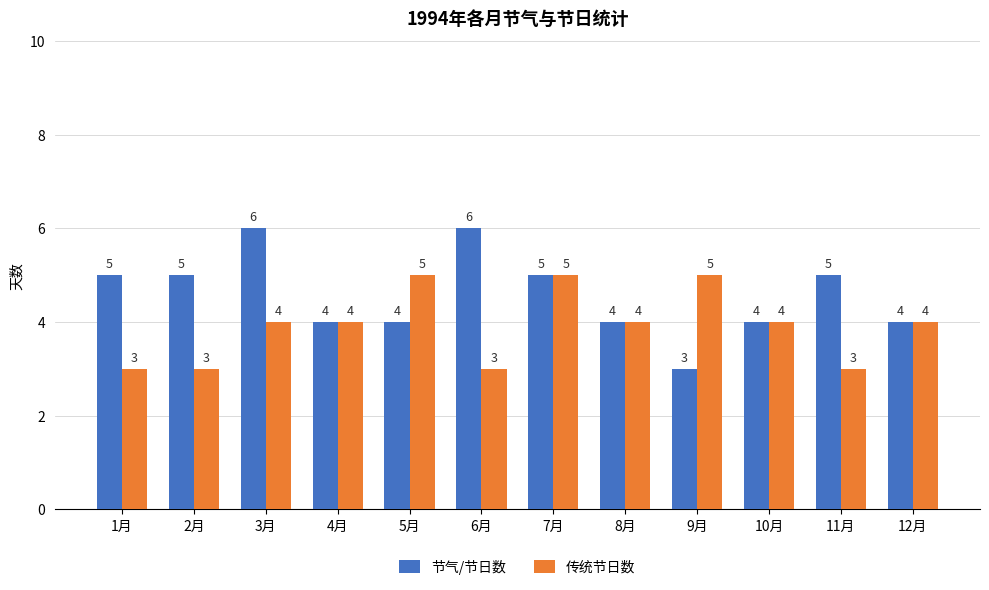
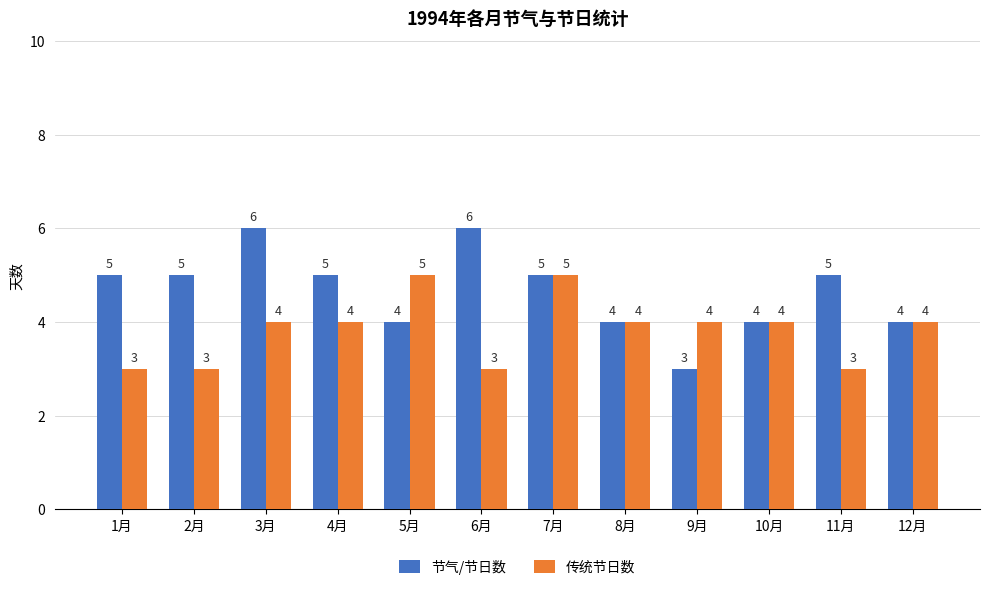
节气/节日数, 4月: 4 -> 5
传统节日数, 9月: 5 -> 4
